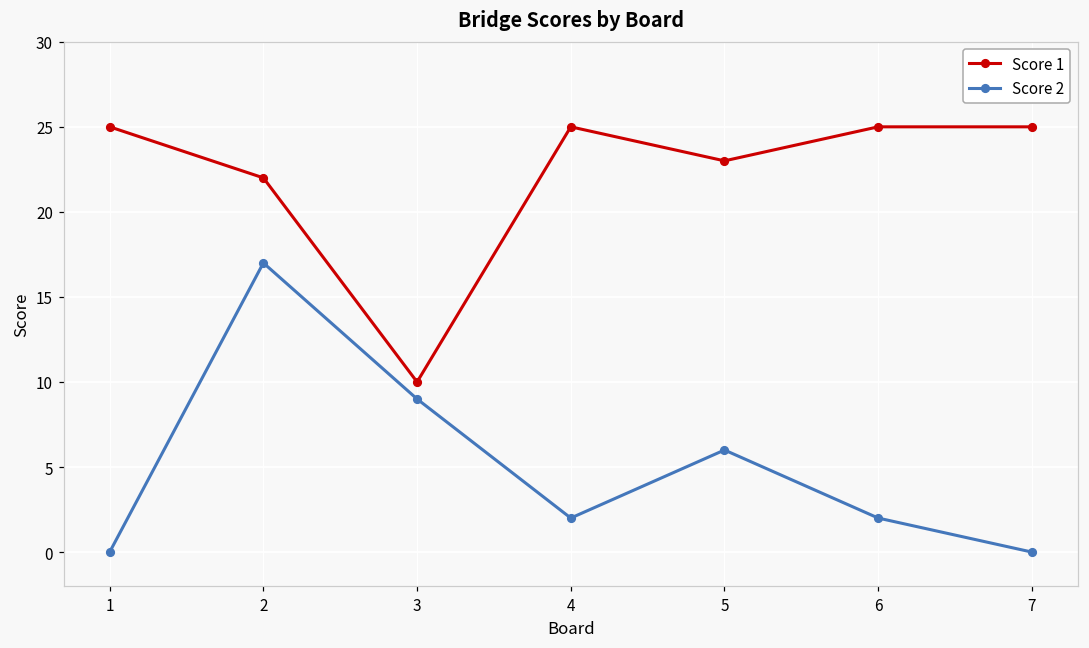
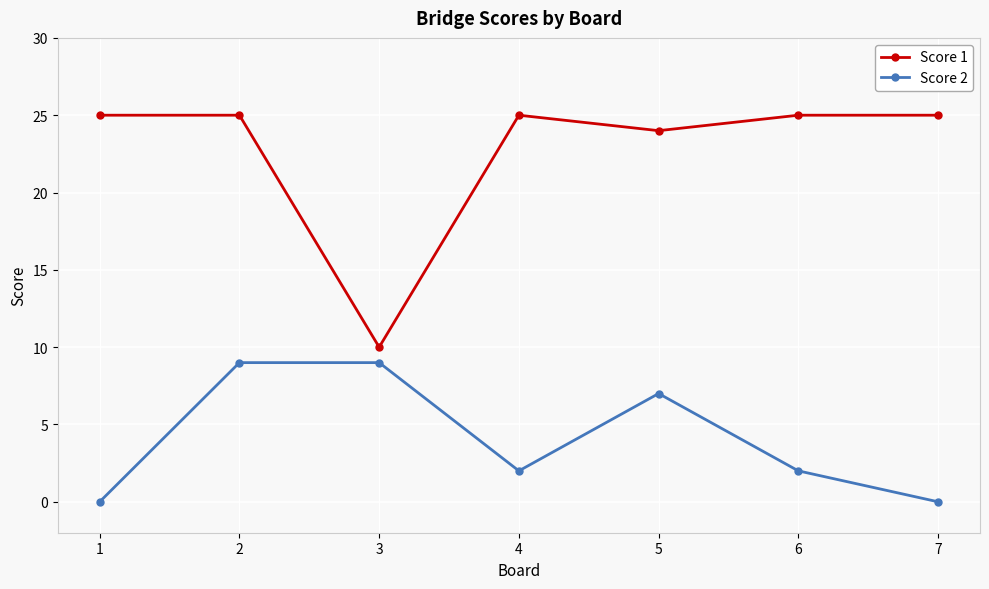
Score 1, 2: 22 -> 25
Score 2, 2: 17 -> 9
Score 1, 5: 23 -> 24
Score 2, 5: 6 -> 7
